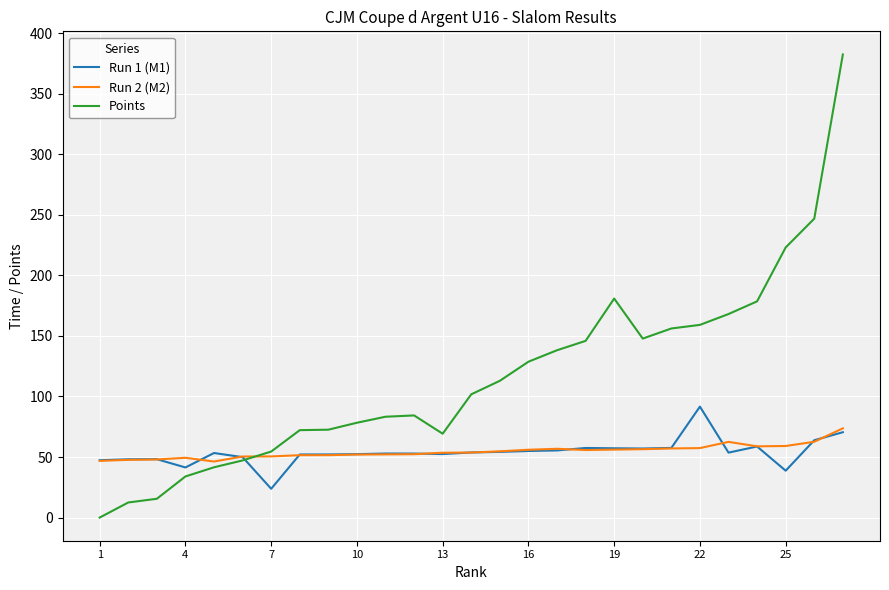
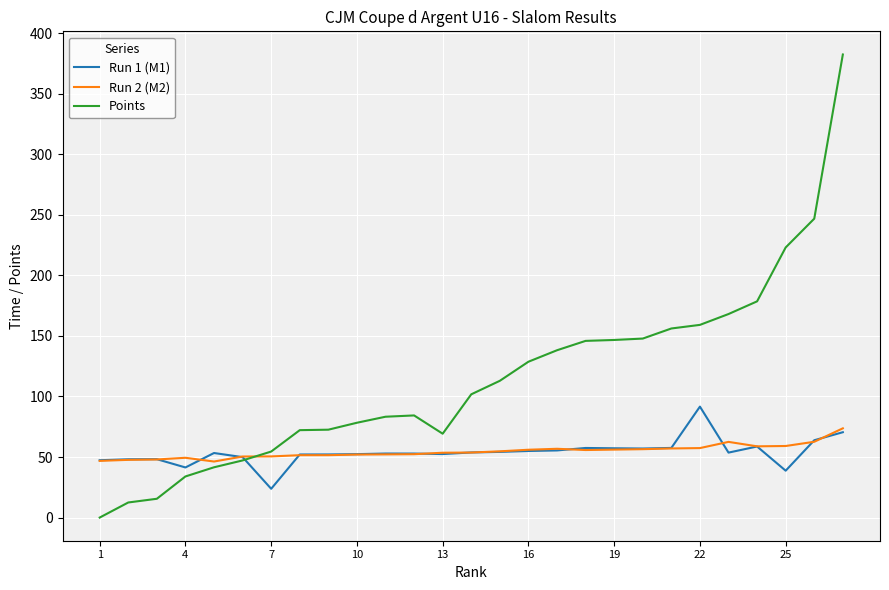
Points, 19: 181 -> 147
